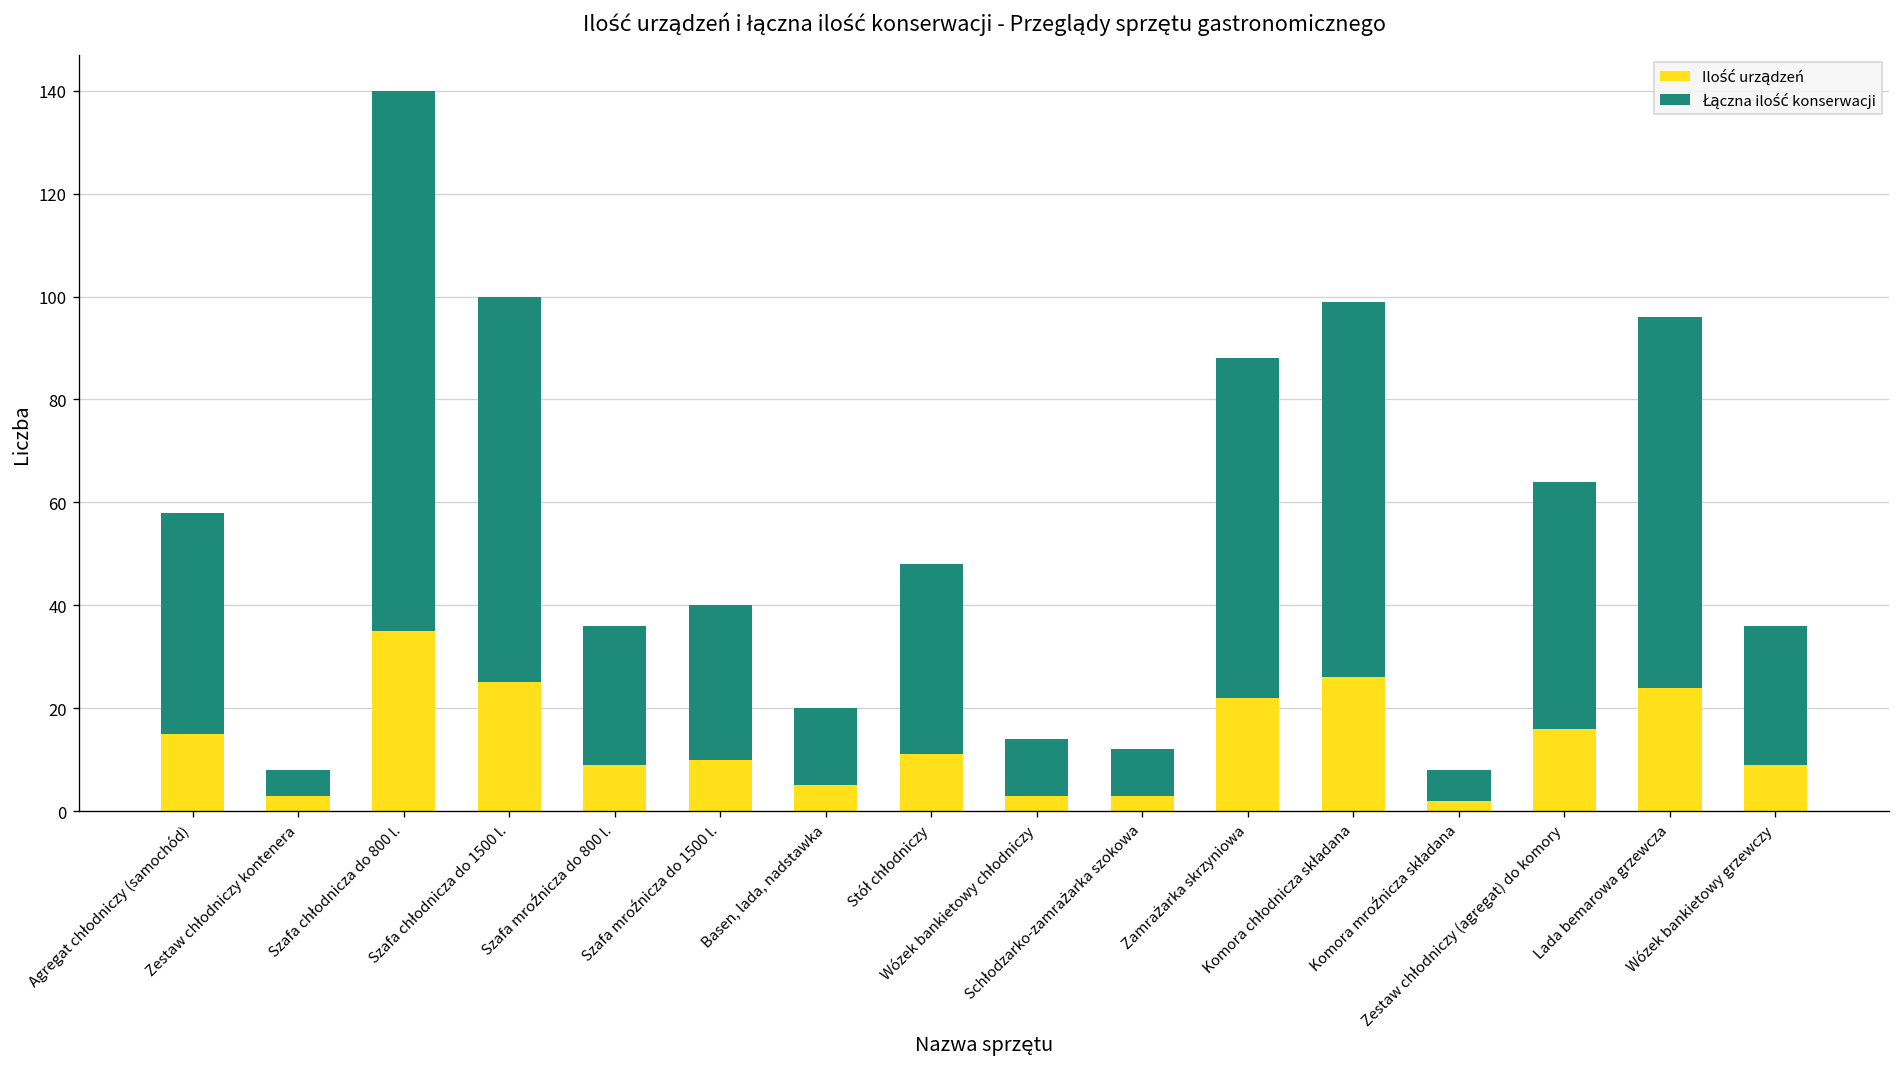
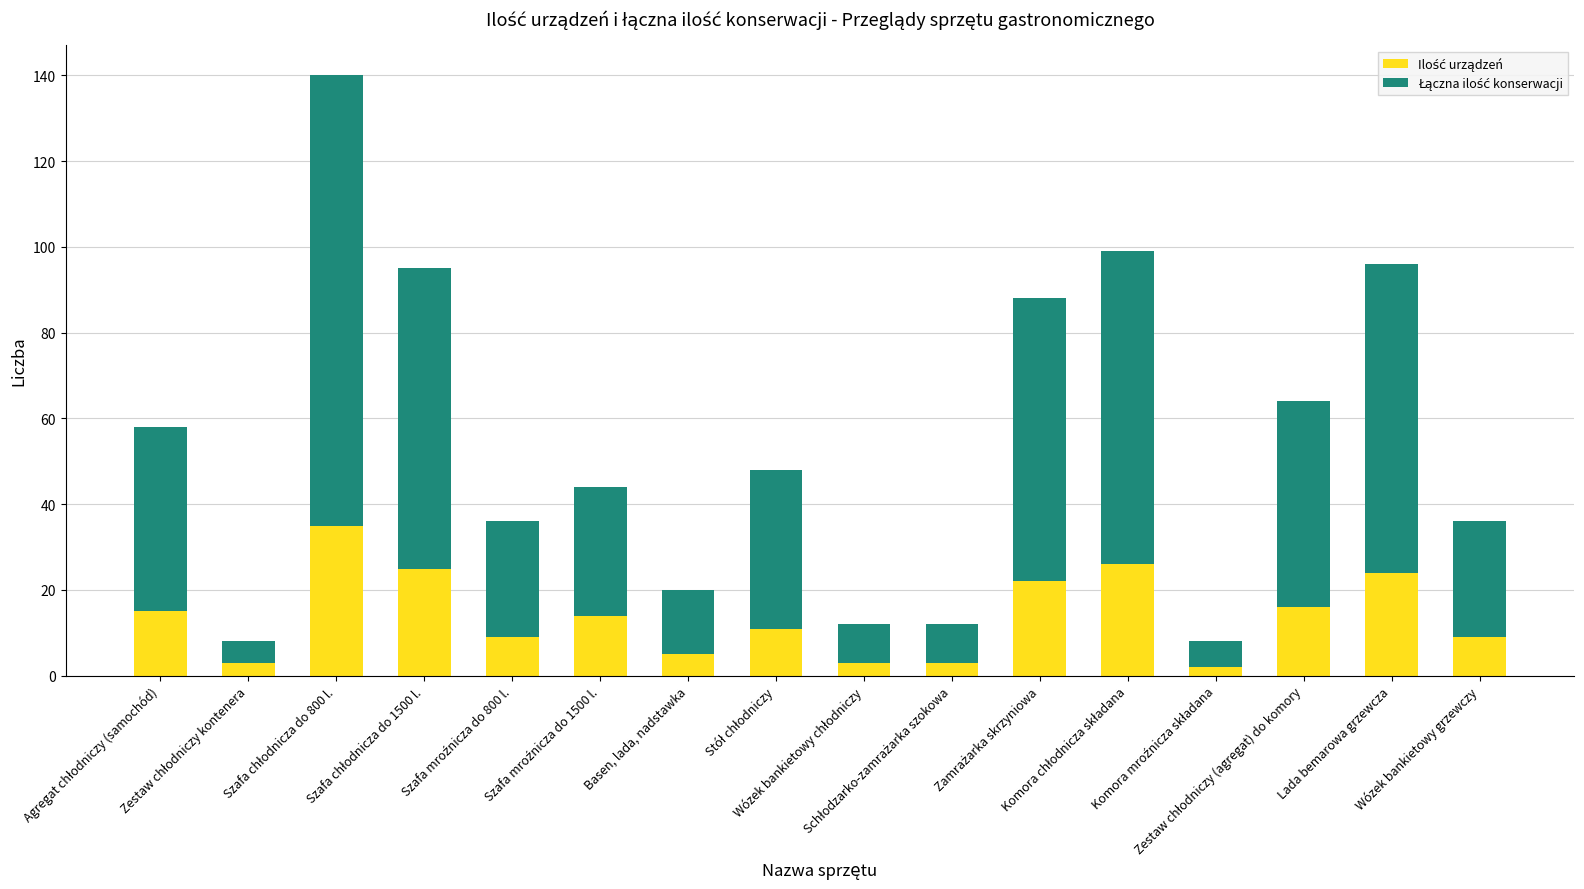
Łączna ilość konserwacji, Szafa chłodnicza do 1500 l.: 75 -> 70
Ilość urządzeń, Szafa mroźnicza do 1500 l.: 10 -> 14
Łączna ilość konserwacji, Wózek bankietowy chłodniczy: 11 -> 9
